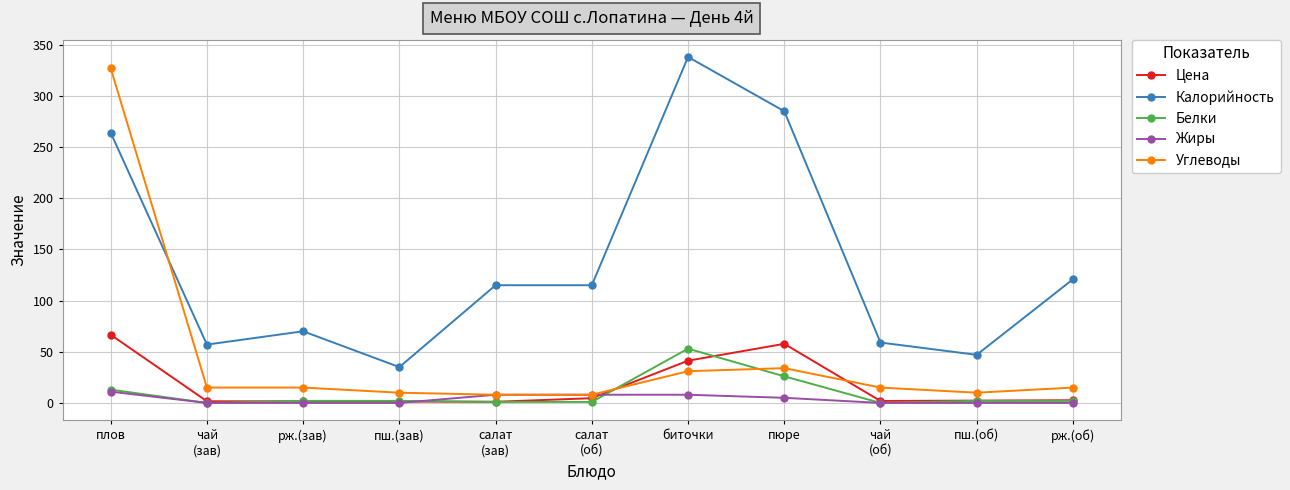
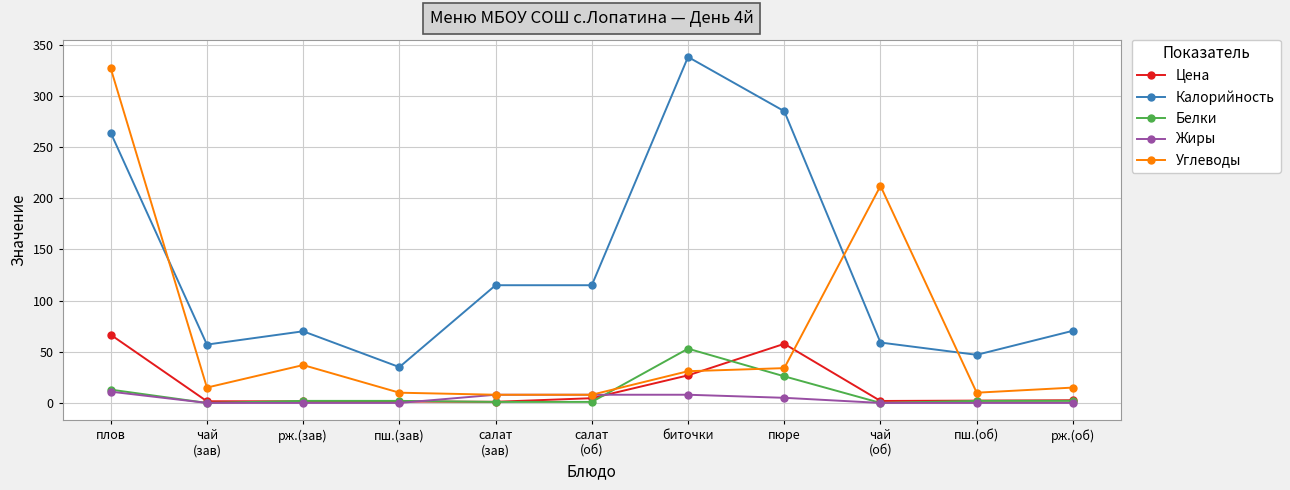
Углеводы, рж.(зав): 15 -> 37
Цена, биточки: 41 -> 27
Углеводы, чай (об): 15 -> 212
Калорийность, рж.(об): 121 -> 71
